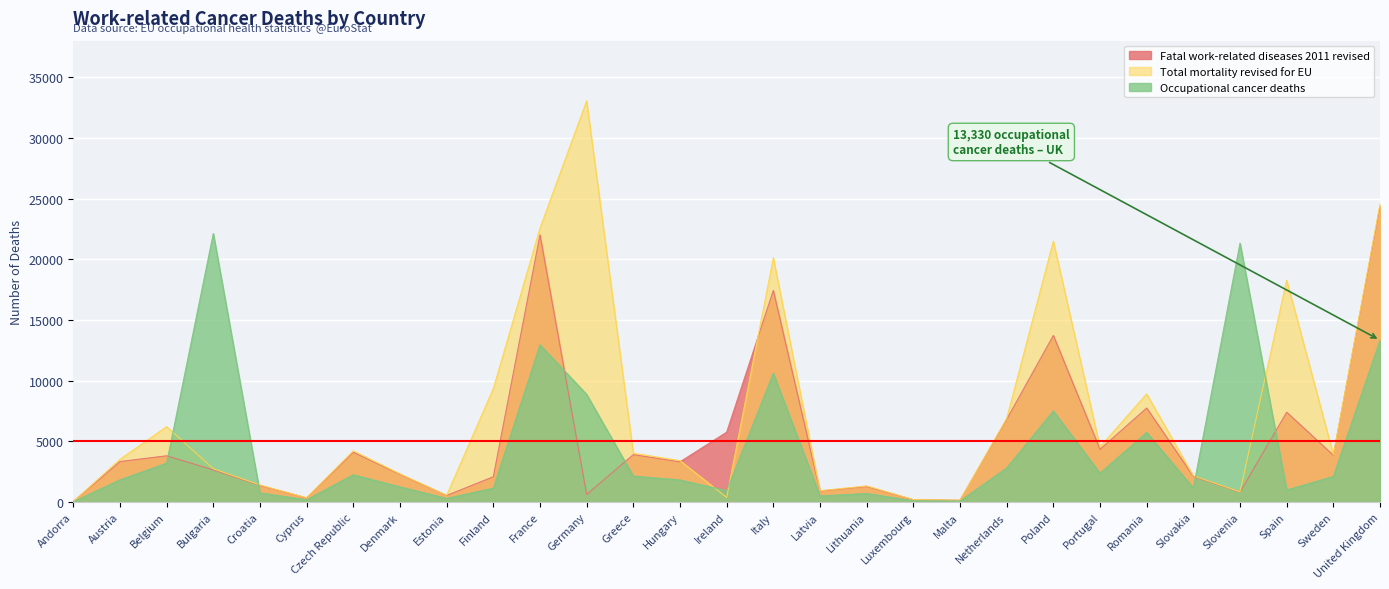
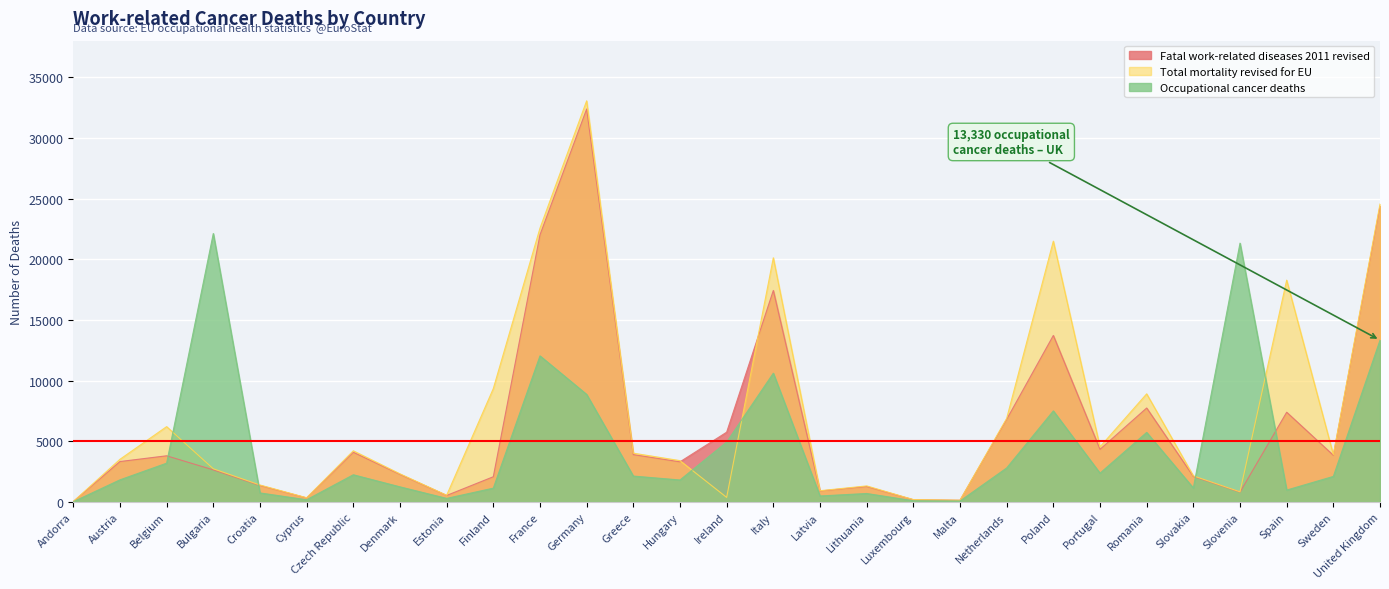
Occupational cancer deaths, France: 12900 -> 12000
Fatal work-related diseases 2011 revised, Germany: 600 -> 32400
Occupational cancer deaths, Ireland: 900 -> 4900
